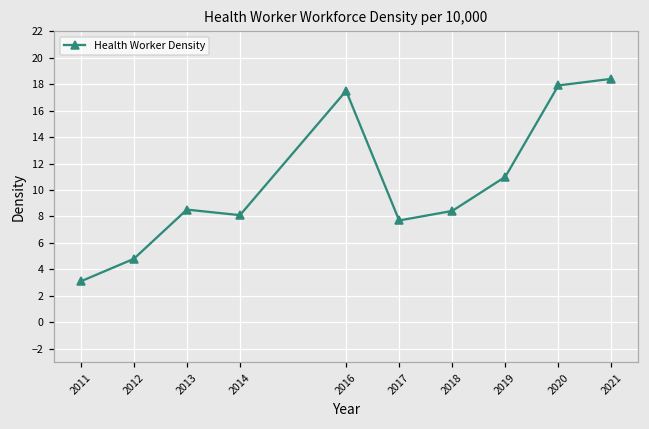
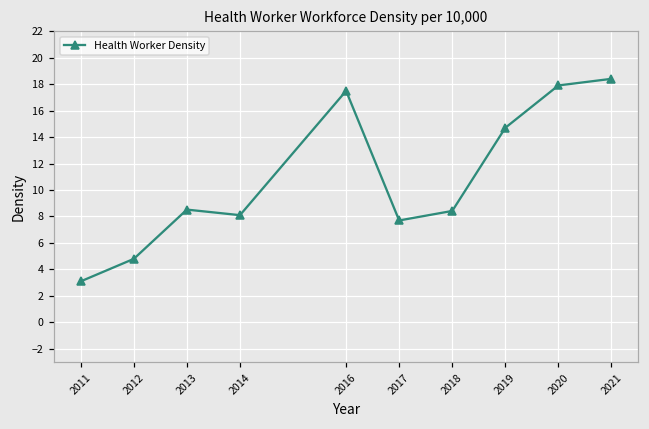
2019: 11.0 -> 14.7
